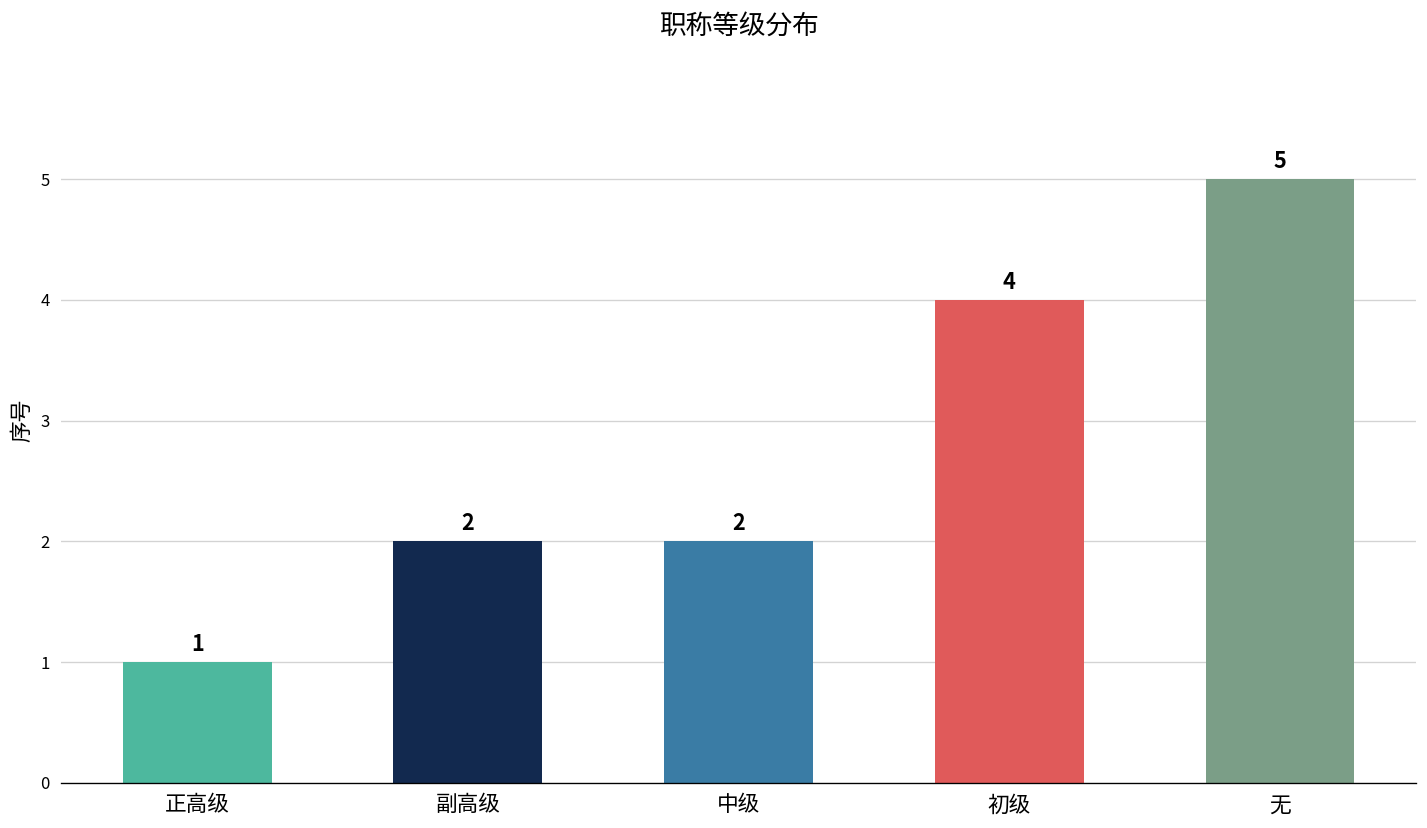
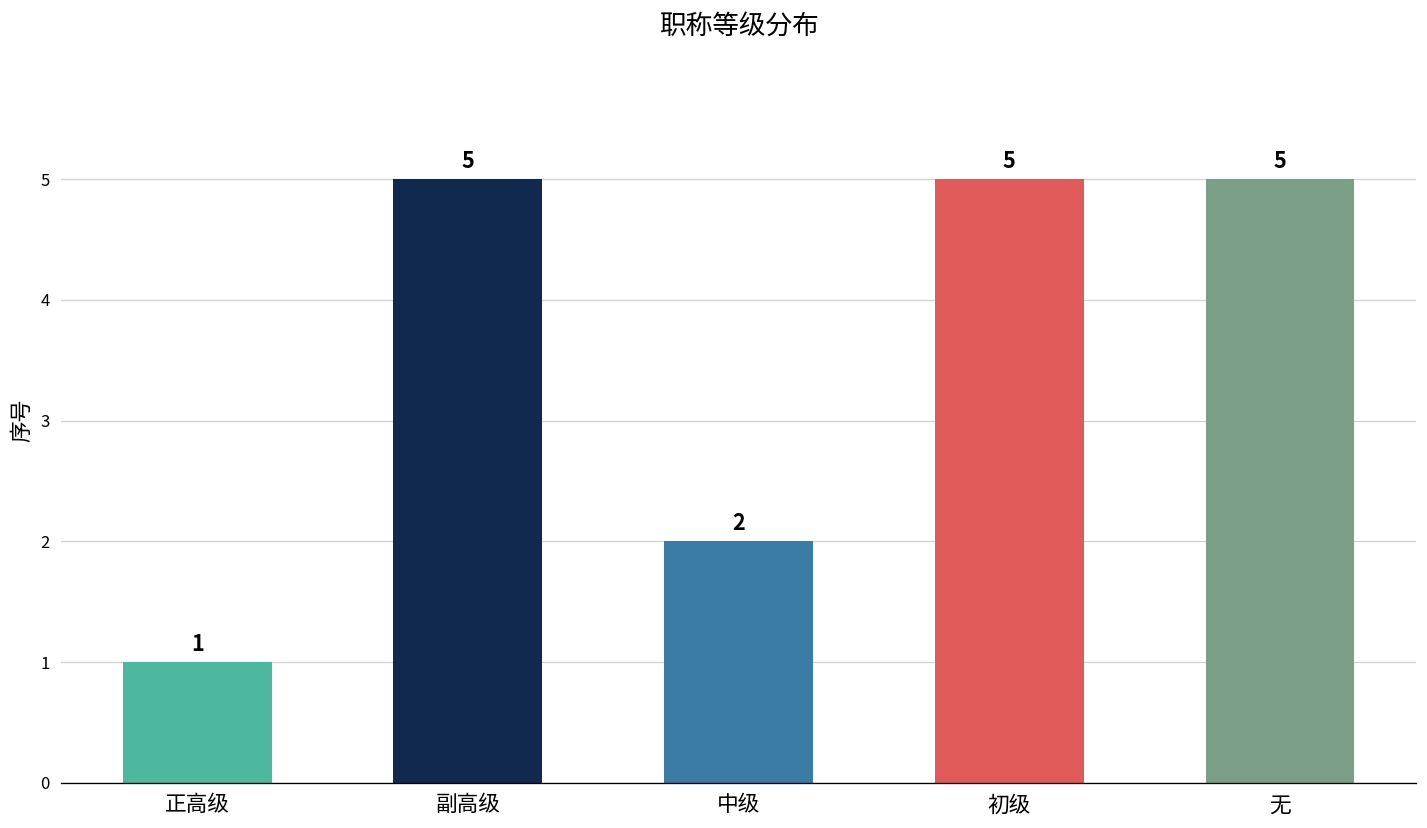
副高级: 2 -> 5
初级: 4 -> 5
